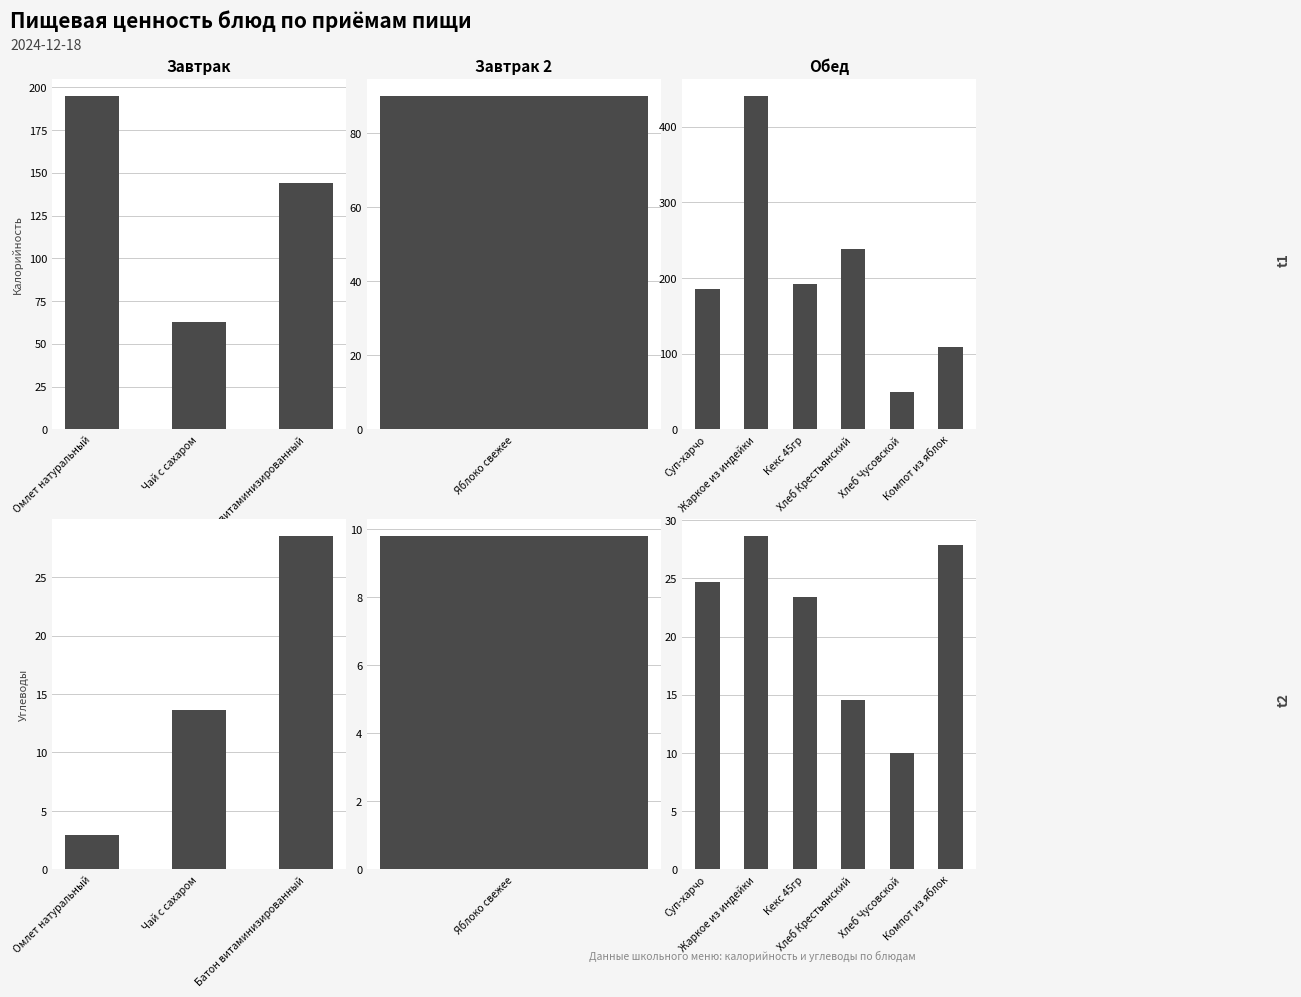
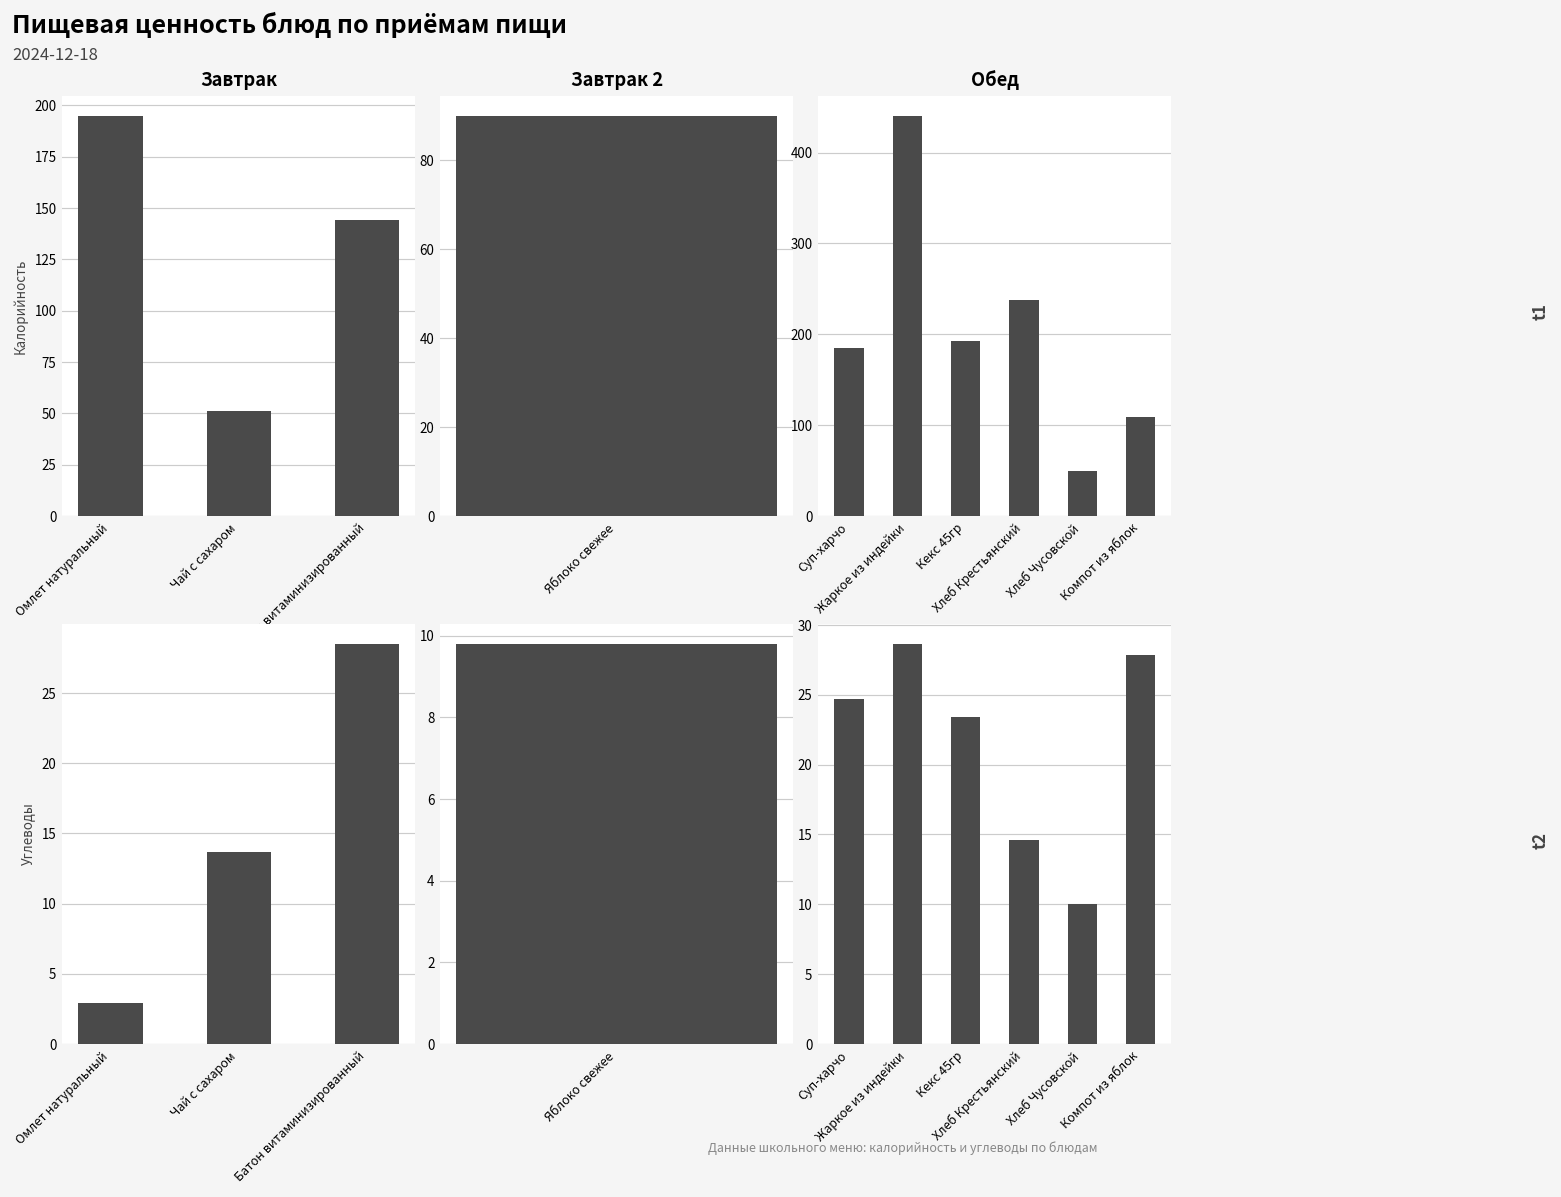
Завтрак, Чай с сахаром: 63 -> 51
